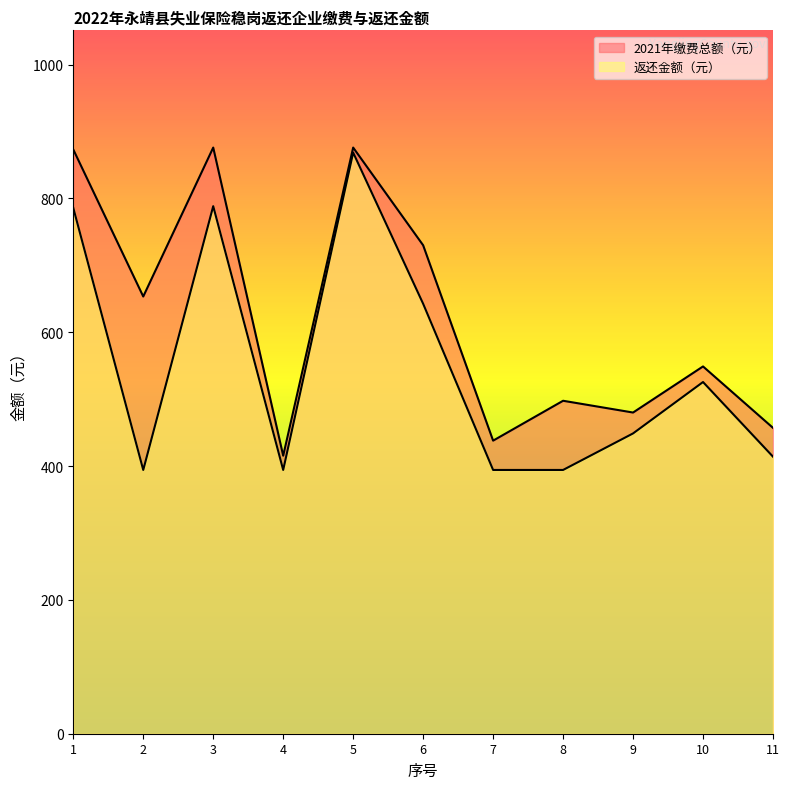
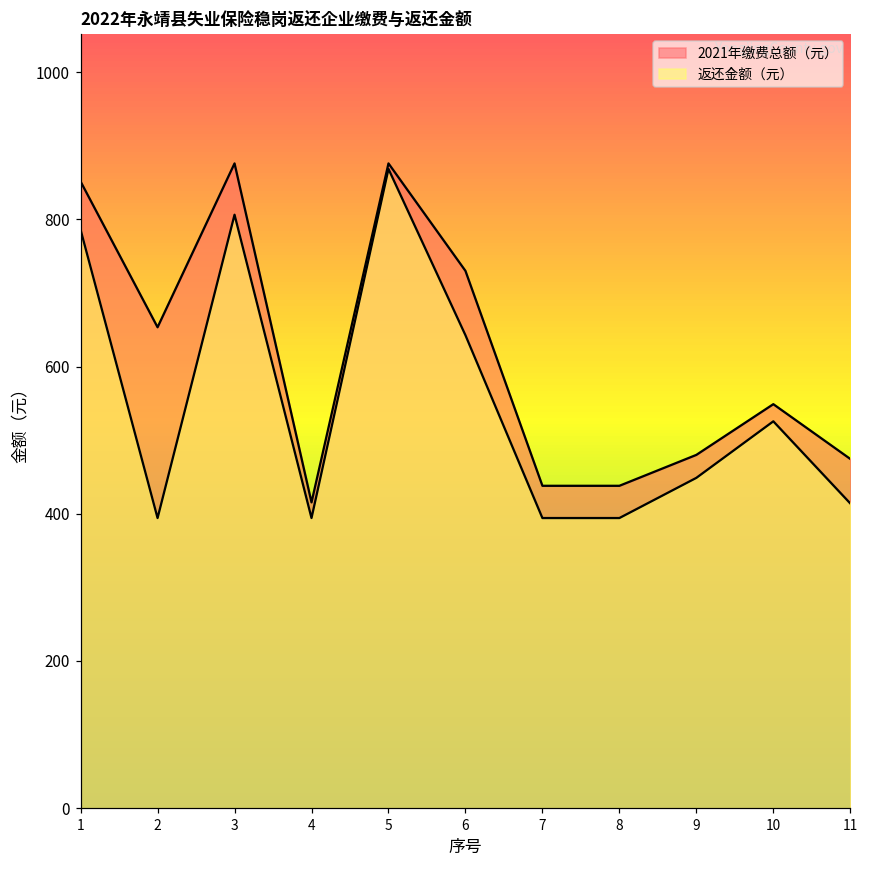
2021年缴费总额（元）, 1: 870 -> 850
返还金额（元）, 3: 790 -> 810
2021年缴费总额（元）, 8: 500 -> 440
2021年缴费总额（元）, 11: 460 -> 470
